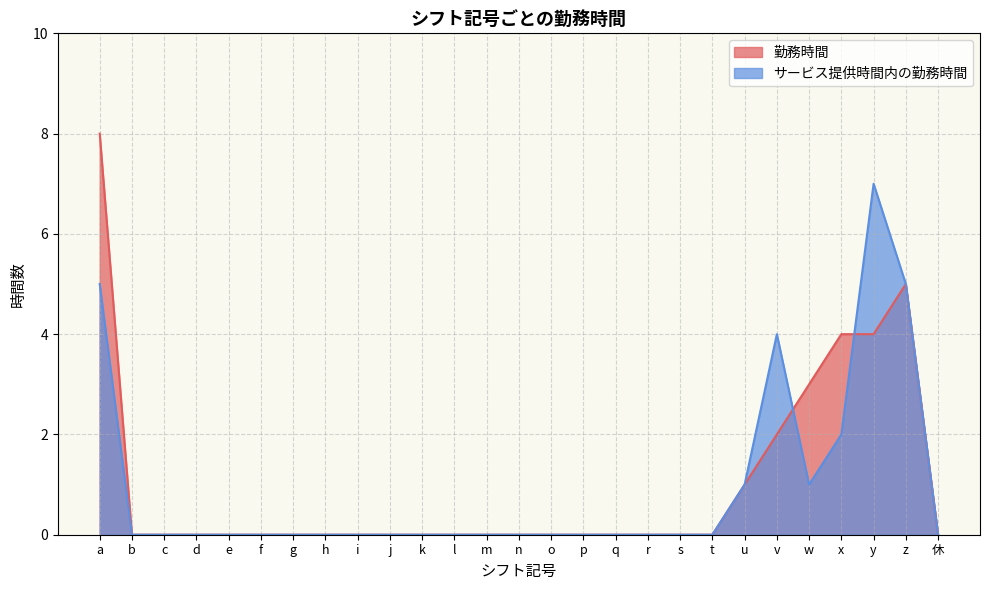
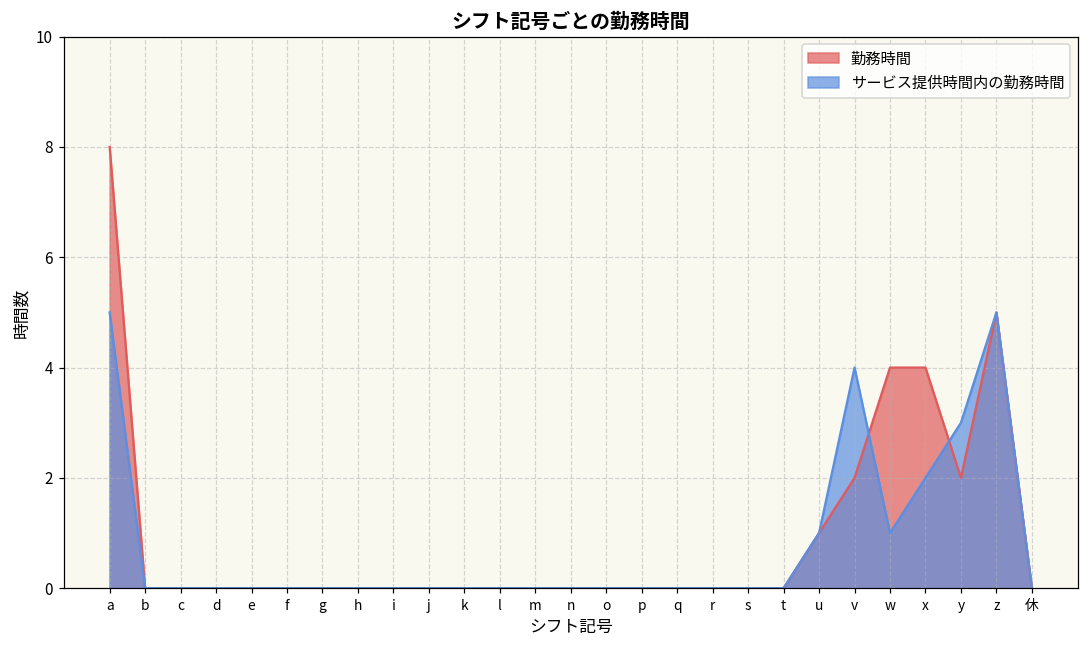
勤務時間, w: 3 -> 4
勤務時間, y: 4 -> 2
サービス提供時間内の勤務時間, y: 7 -> 3
